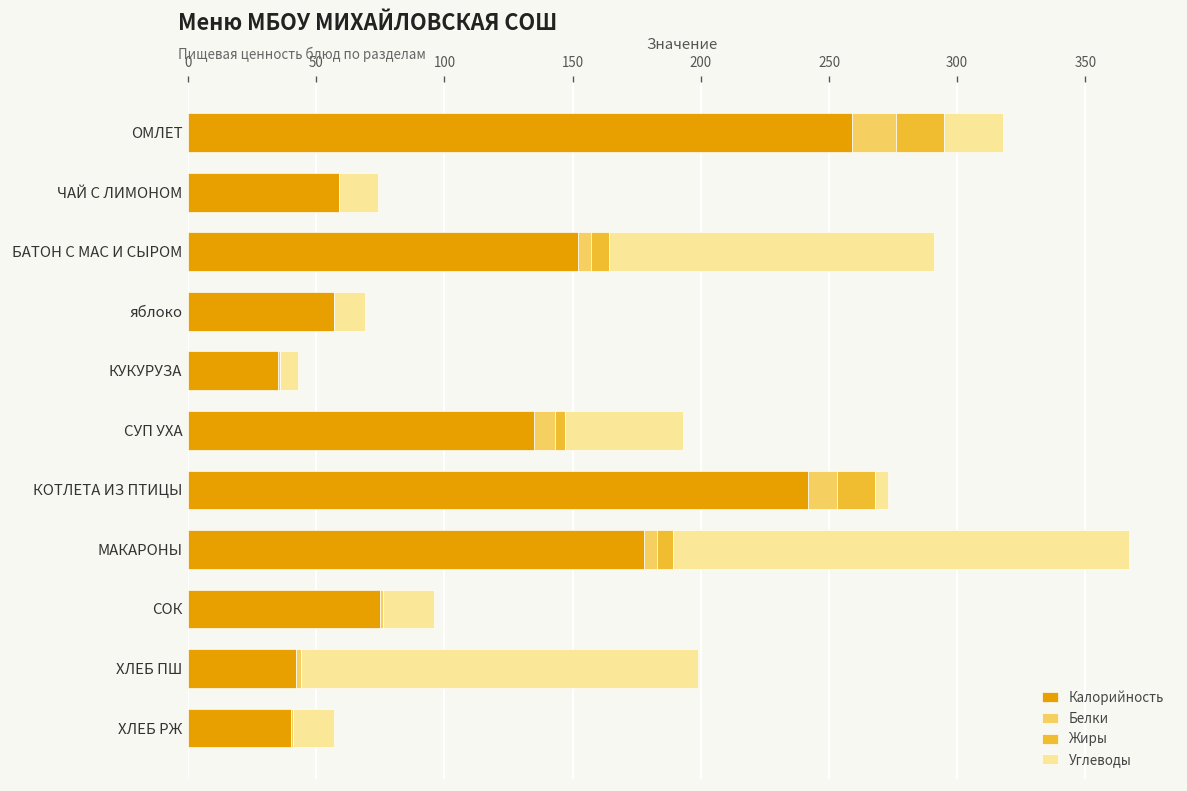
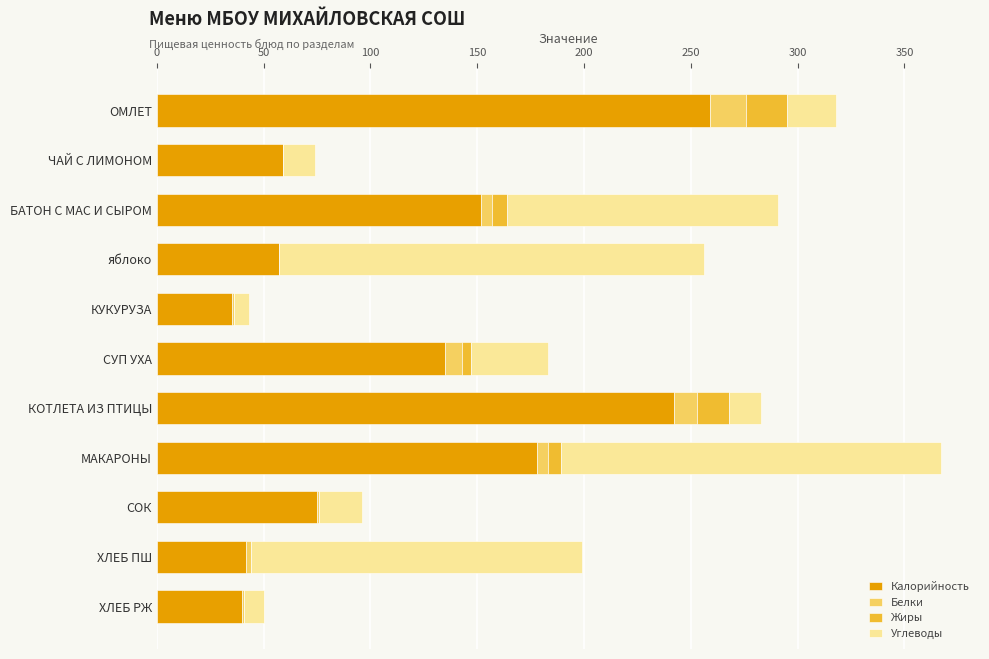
Углеводы, яблоко: 12 -> 199
Углеводы, СУП УХА: 46 -> 36
Углеводы, КОТЛЕТА ИЗ ПТИЦЫ: 5 -> 15
Углеводы, ХЛЕБ РЖ: 16 -> 9
